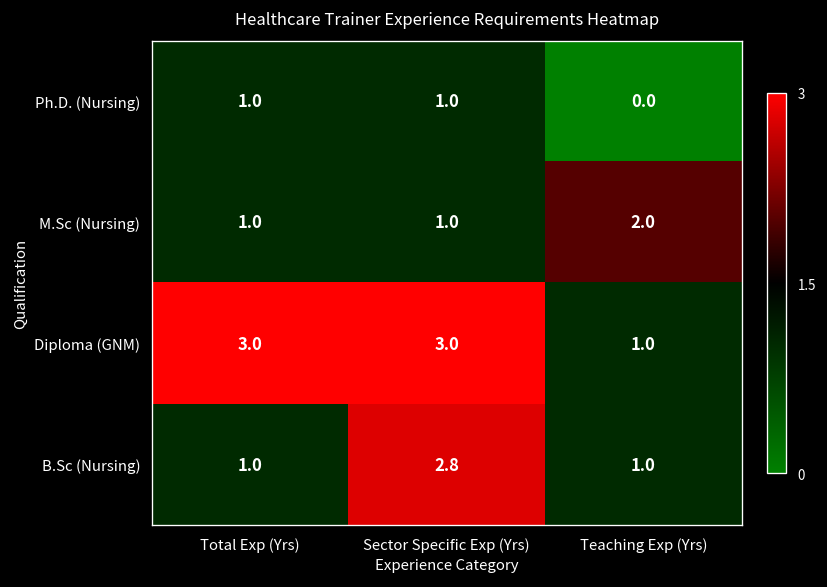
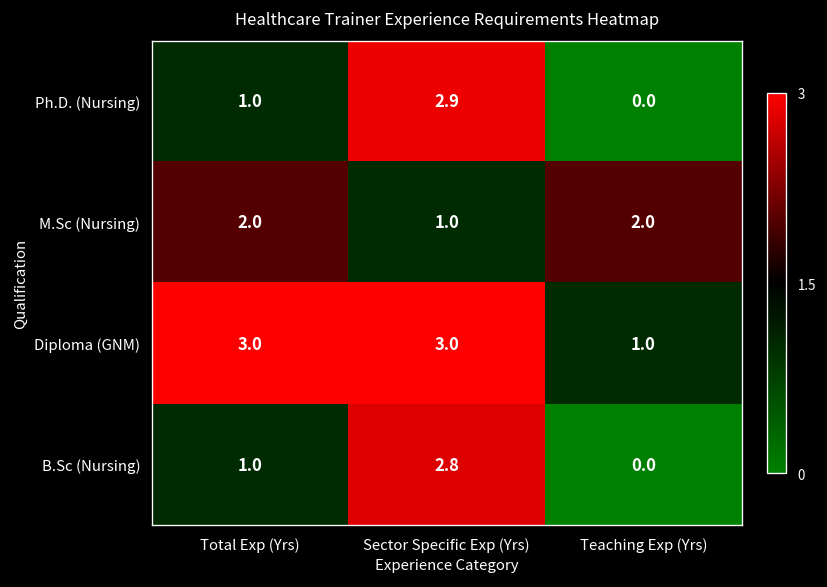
Ph.D. (Nursing), Sector Specific Exp (Yrs): 1.0 -> 2.9
M.Sc (Nursing), Total Exp (Yrs): 1.0 -> 2.0
B.Sc (Nursing), Teaching Exp (Yrs): 1.0 -> 0.0
